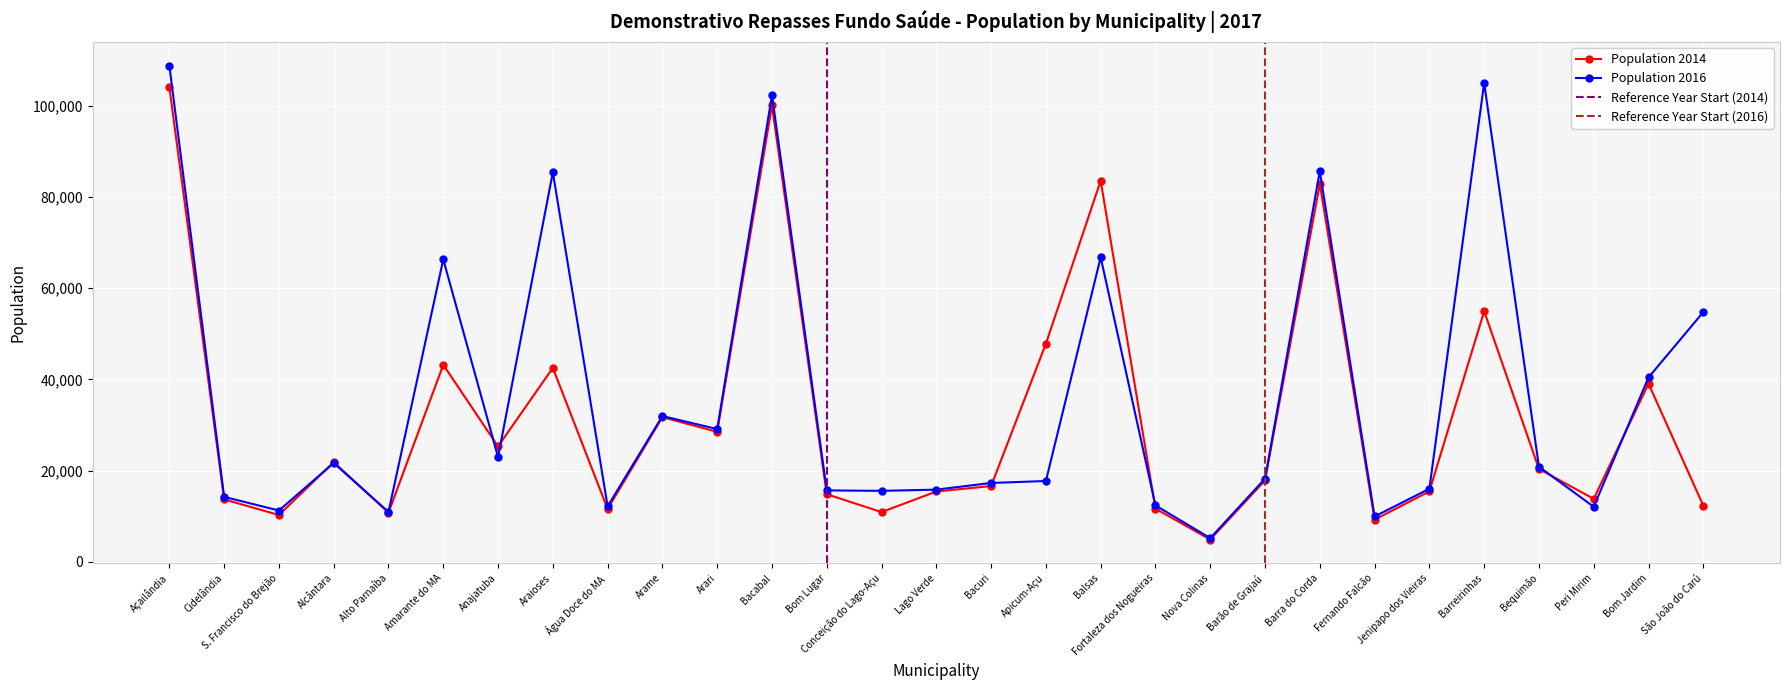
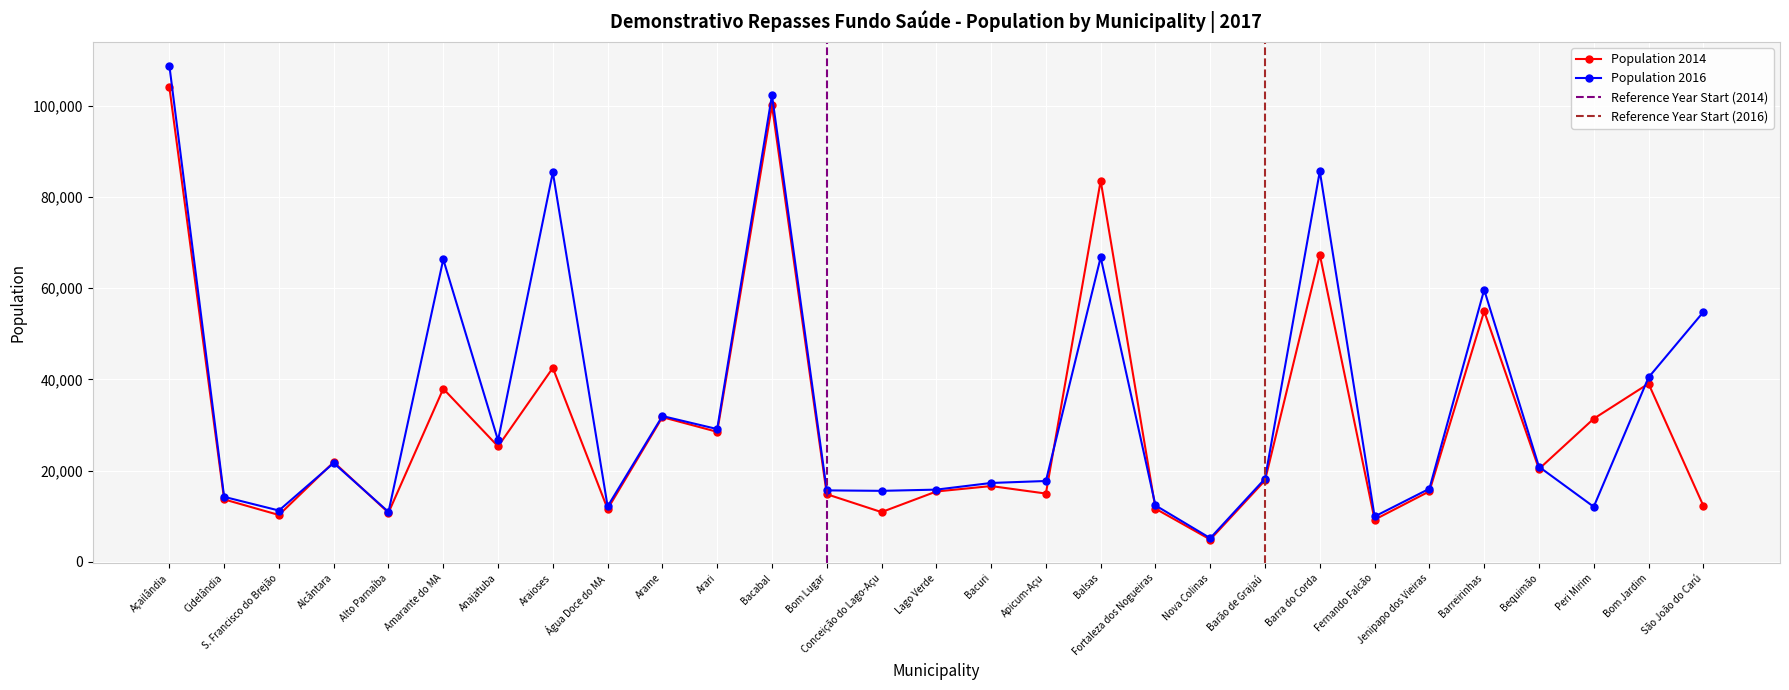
Population 2014, Amarante do MA: 43,000 -> 38,000
Population 2016, Anajatuba: 23,000 -> 27,000
Population 2014, Apicum-Açu: 48,000 -> 15,000
Population 2014, Barra do Corda: 83,000 -> 67,000
Population 2016, Barreirinhas: 105,000 -> 60,000
Population 2014, Peri Mirim: 14,000 -> 31,000
